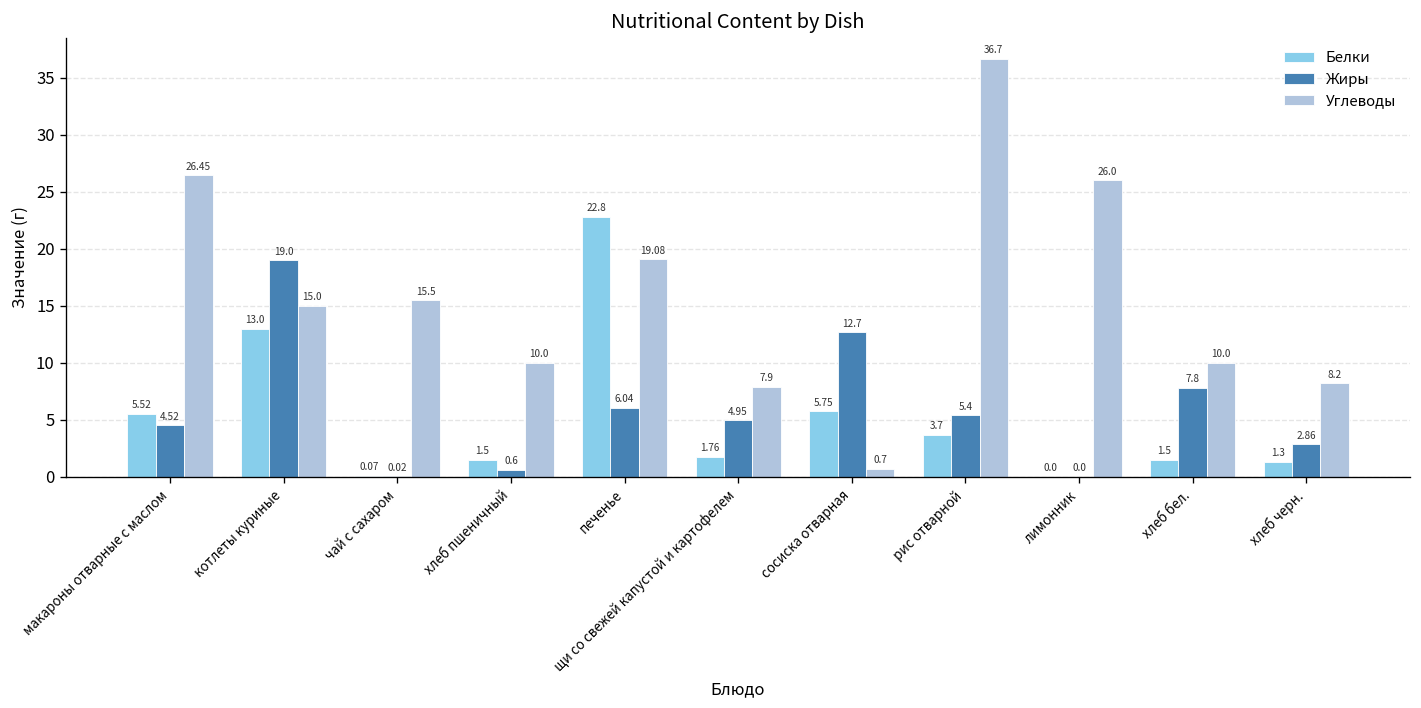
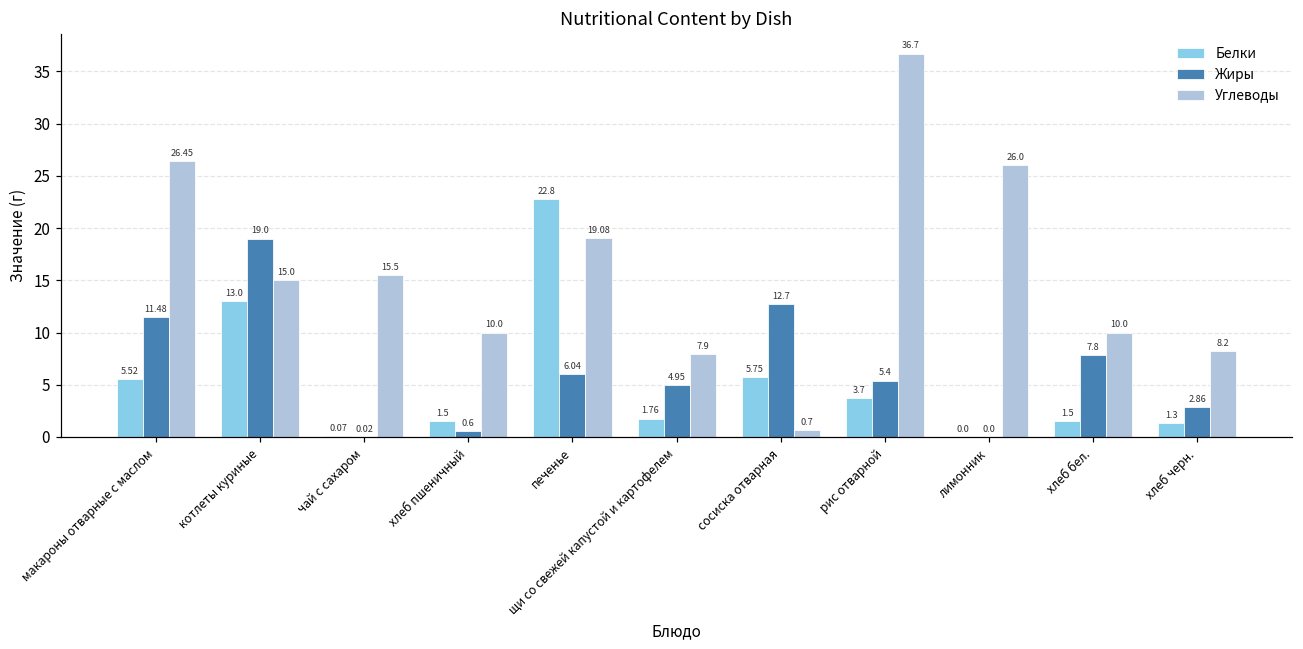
Жиры, макароны отварные с маслом: 4.52 -> 11.48
